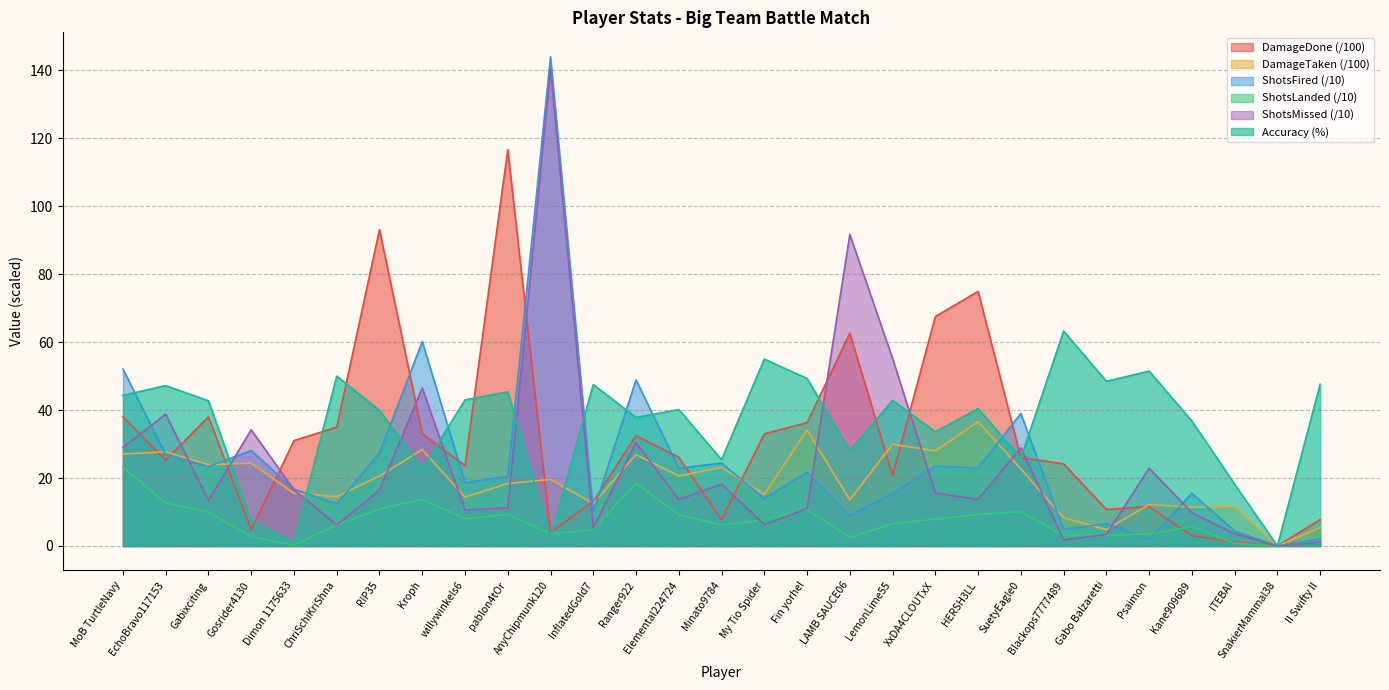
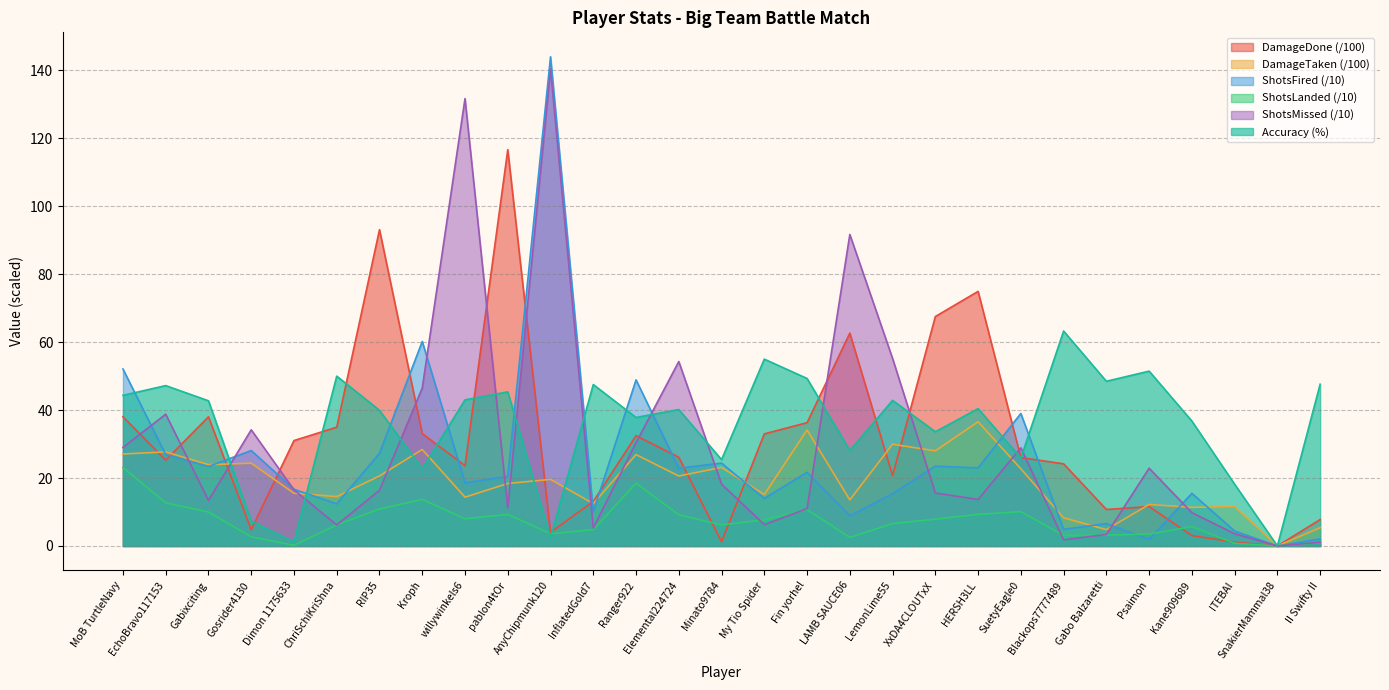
ShotsMissed (/10), willywinkels6: 11 -> 132
ShotsMissed (/10), Elemental224724: 14 -> 54
DamageDone (/100), Minato9784: 8 -> 1
